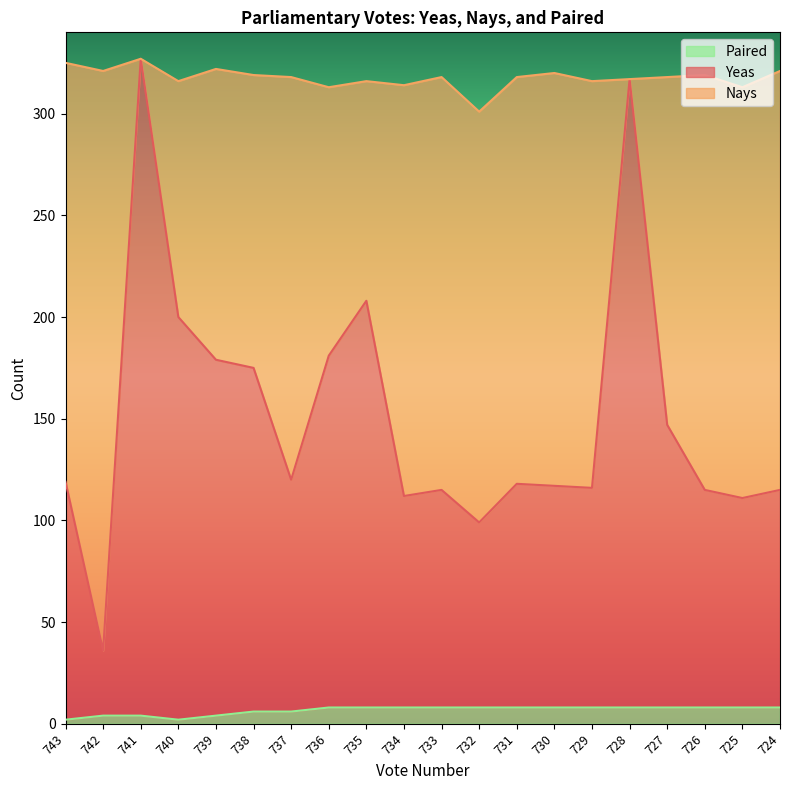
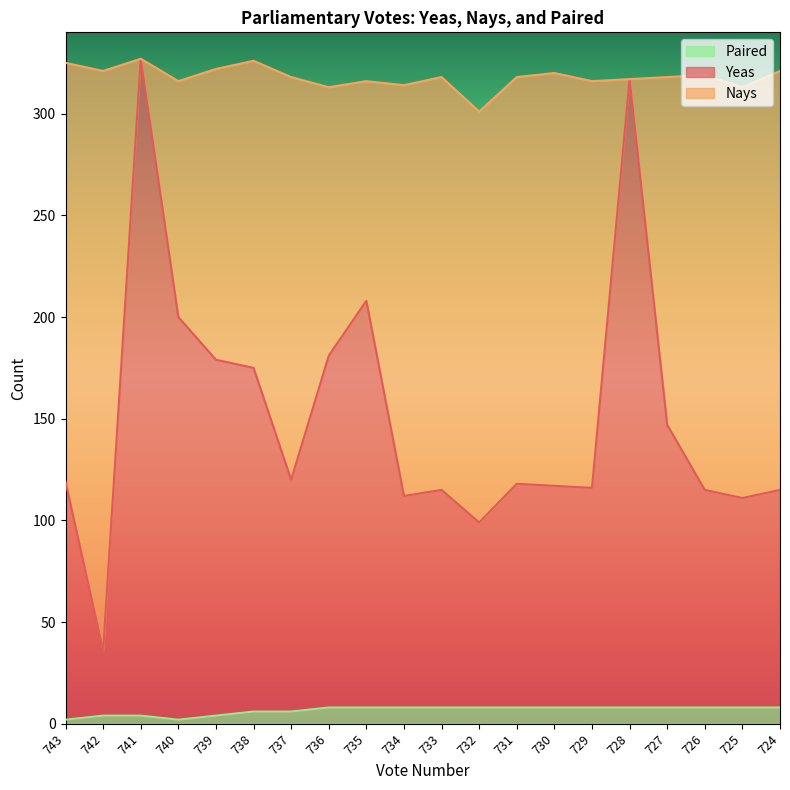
Nays, 738: 144 -> 151
